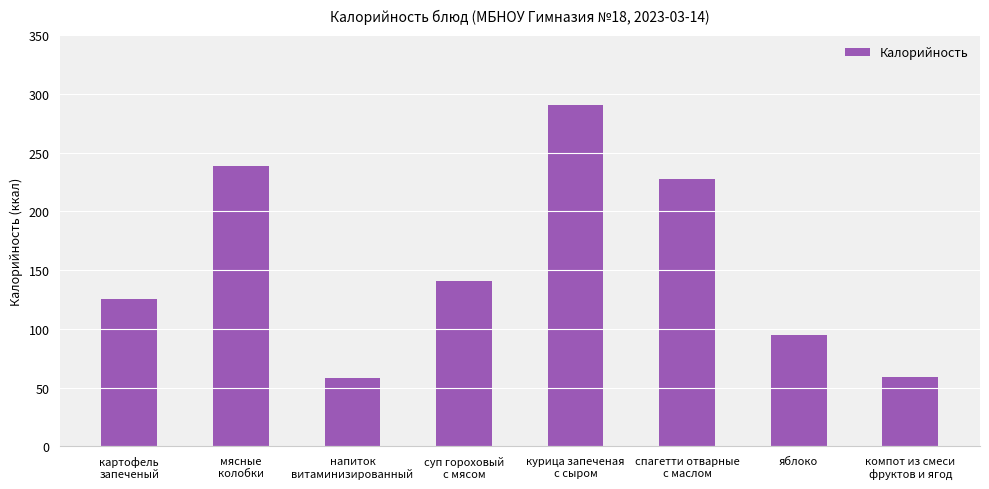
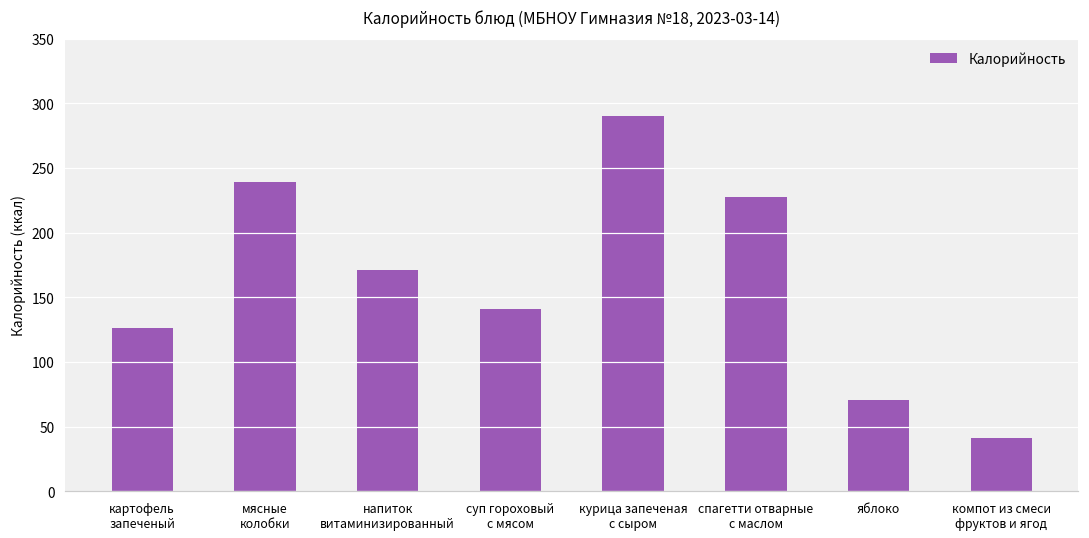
напиток витаминизированный: 58 -> 171
яблоко: 95 -> 71
компот из смеси фруктов и ягод: 59 -> 41
